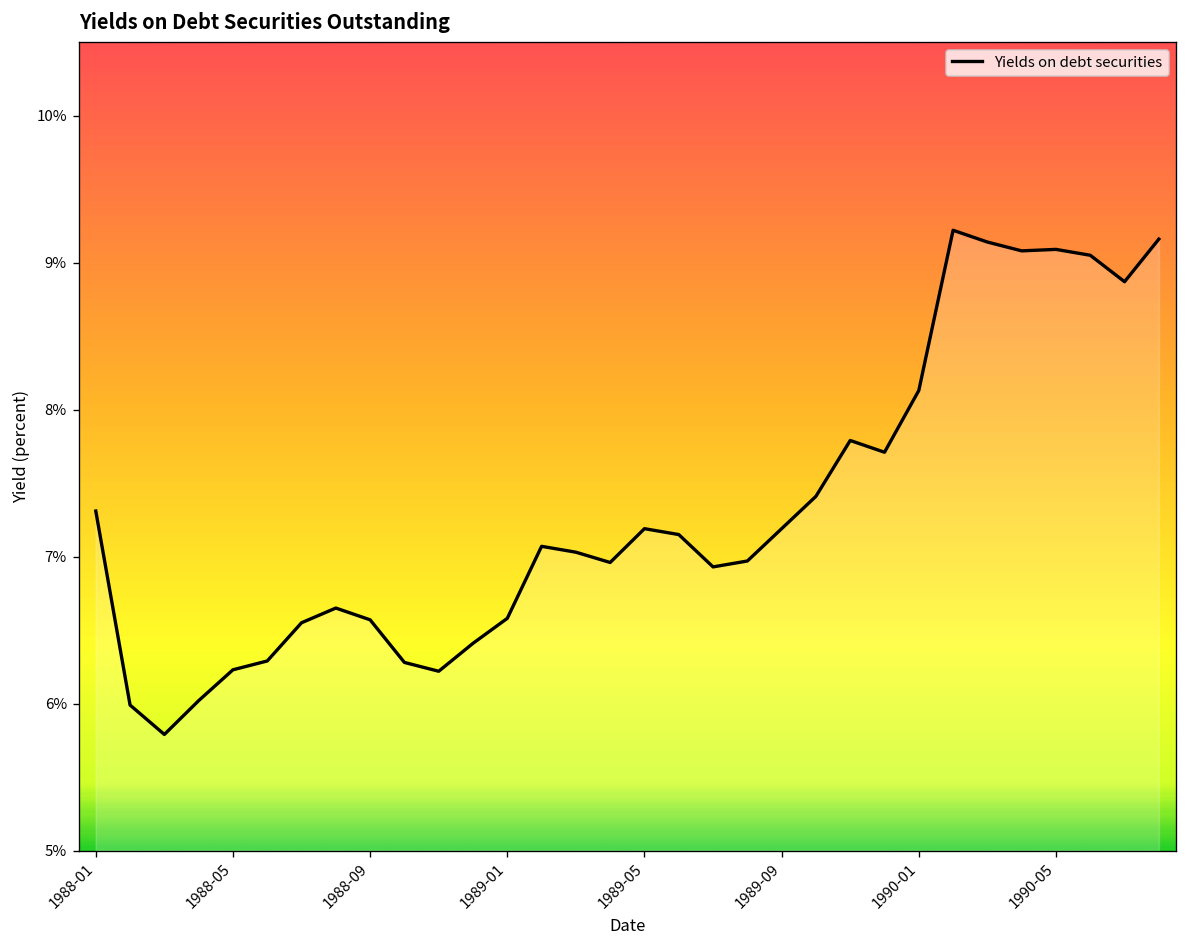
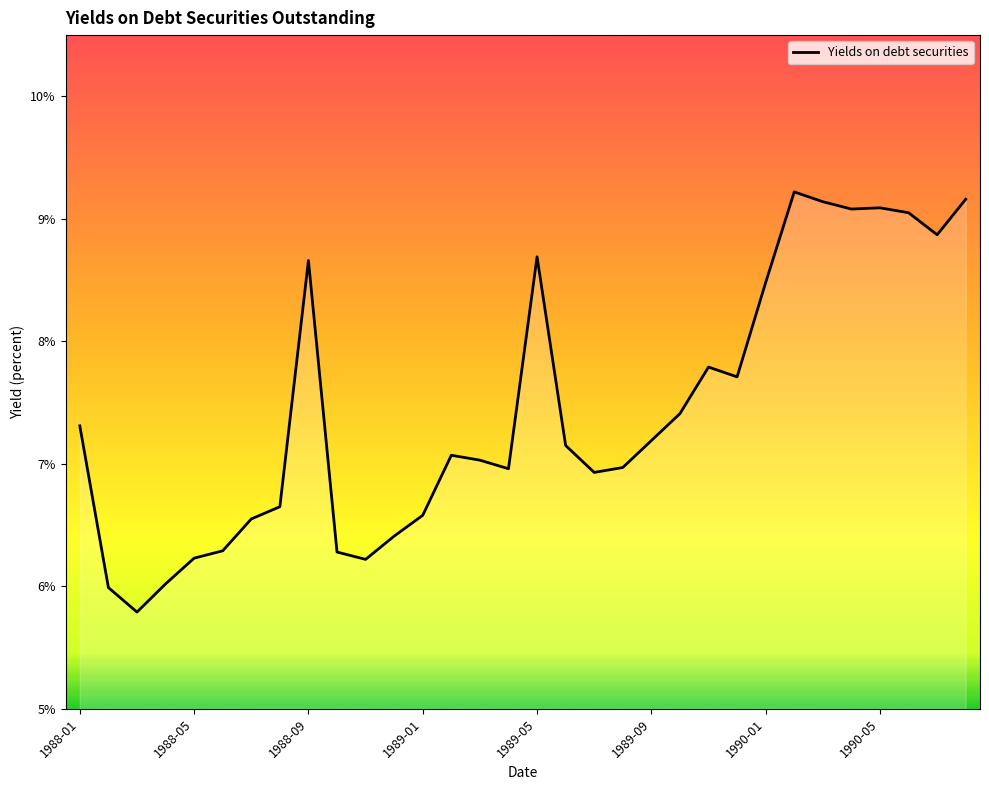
1988-09: 6.57% -> 8.66%
1989-05: 7.19% -> 8.69%
1990-01: 8.13% -> 8.48%
